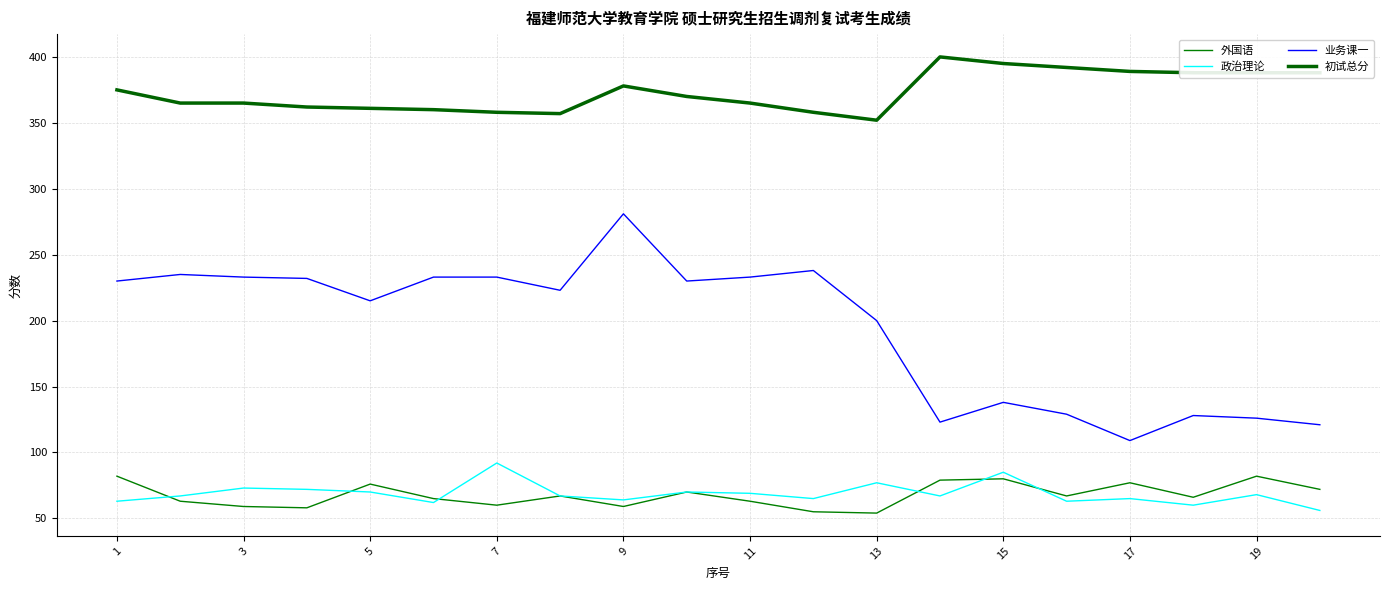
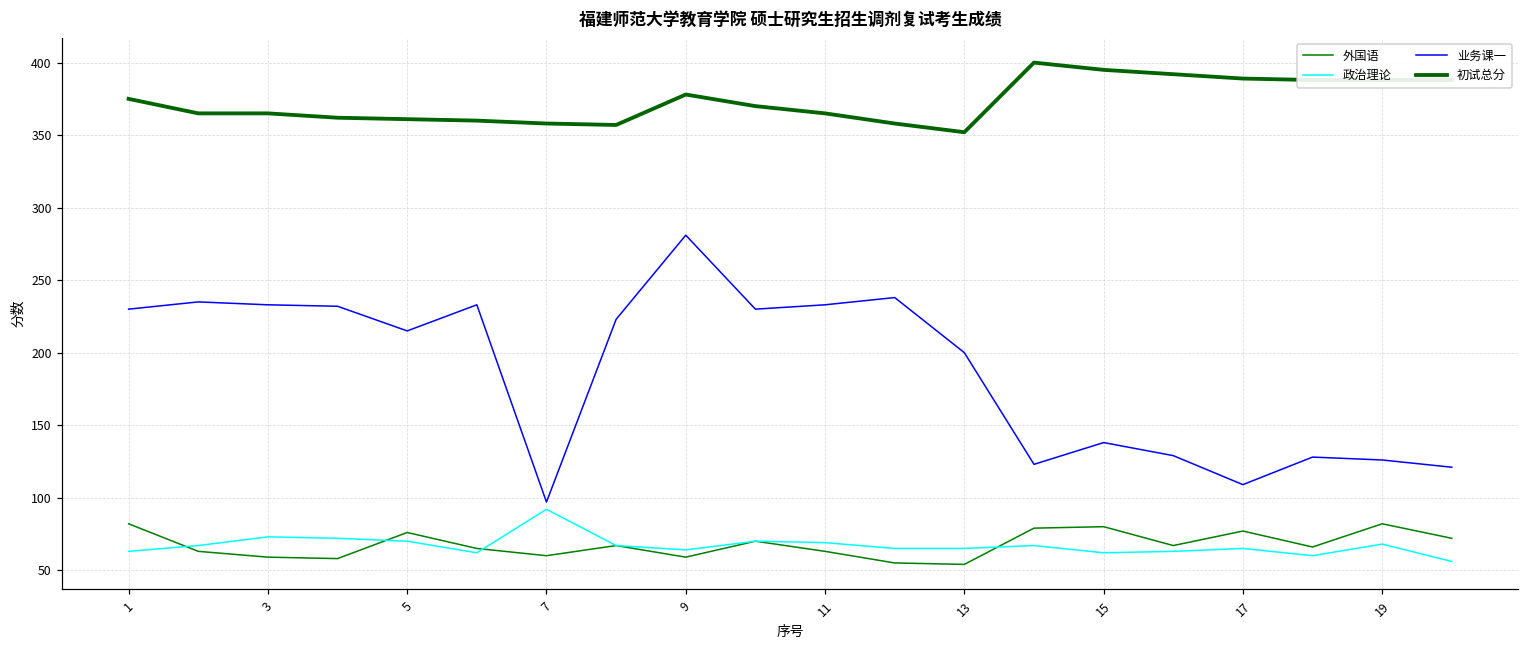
业务课一, 7: 233 -> 97
政治理论, 13: 77 -> 65
政治理论, 15: 85 -> 62
